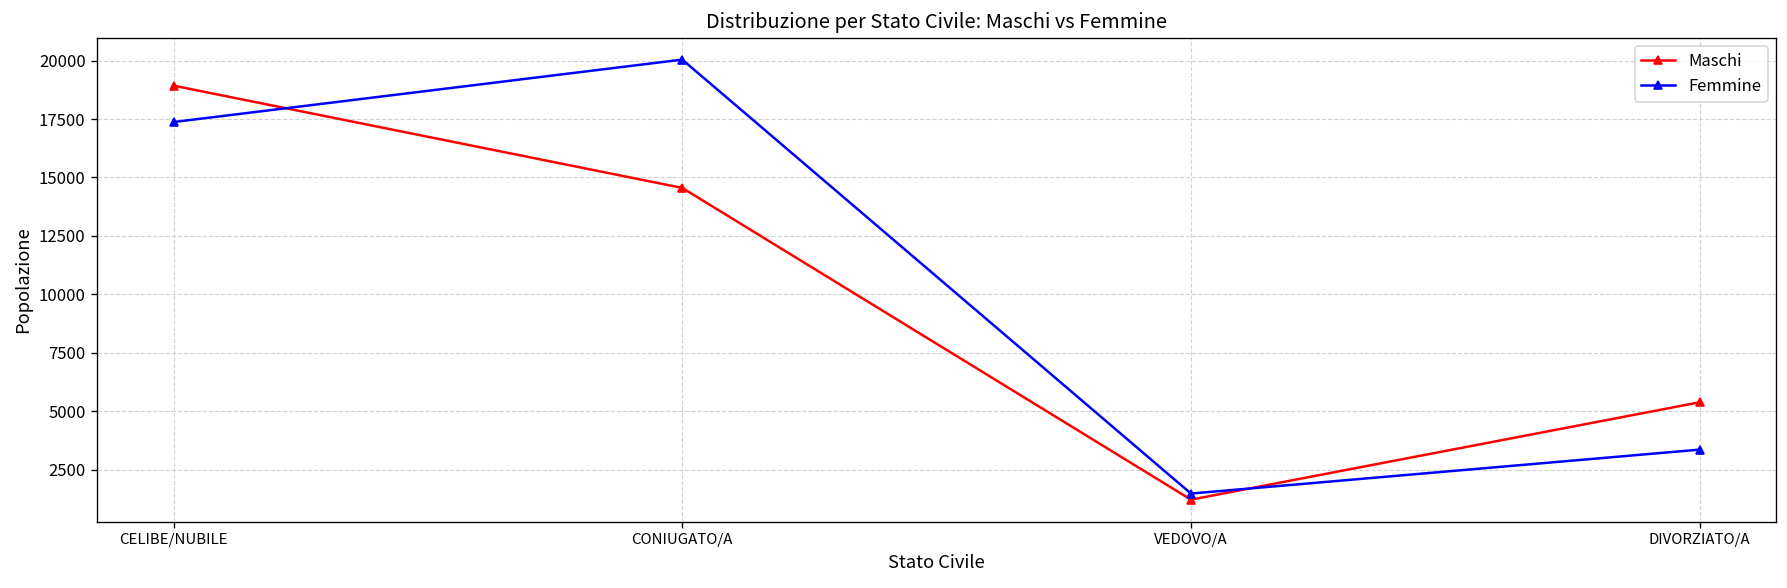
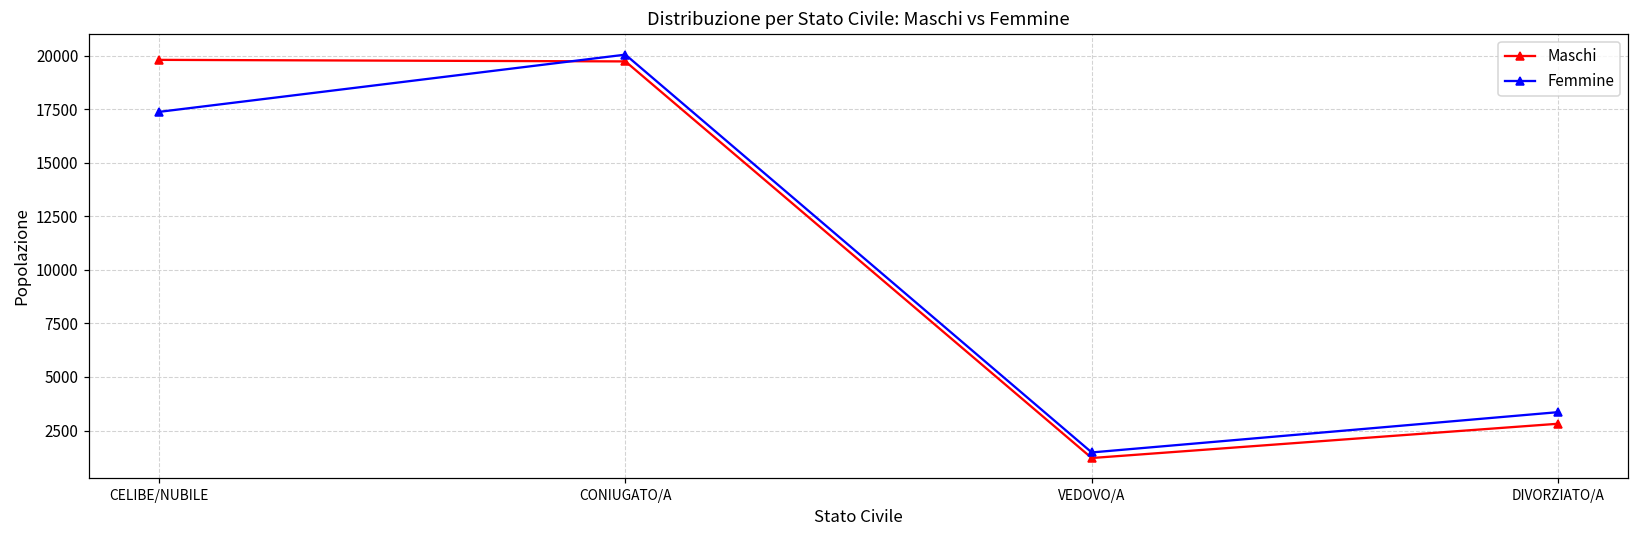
Maschi, CELIBE/NUBILE: 18900 -> 19800
Maschi, CONIUGATO/A: 14600 -> 19700
Maschi, DIVORZIATO/A: 5400 -> 2800
